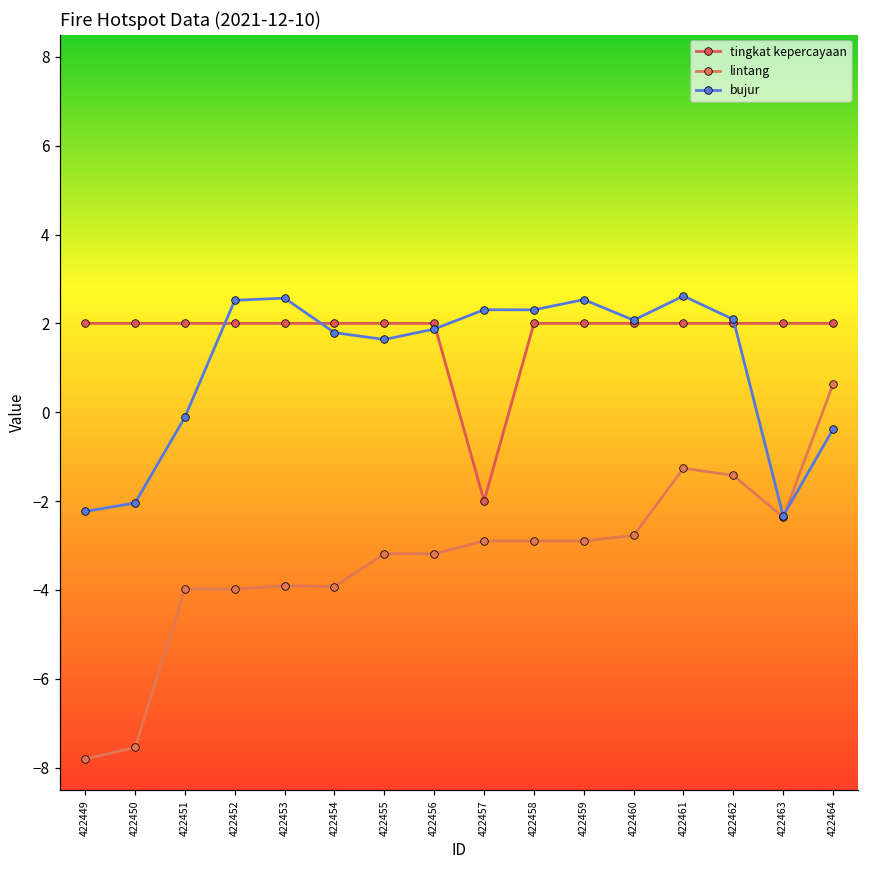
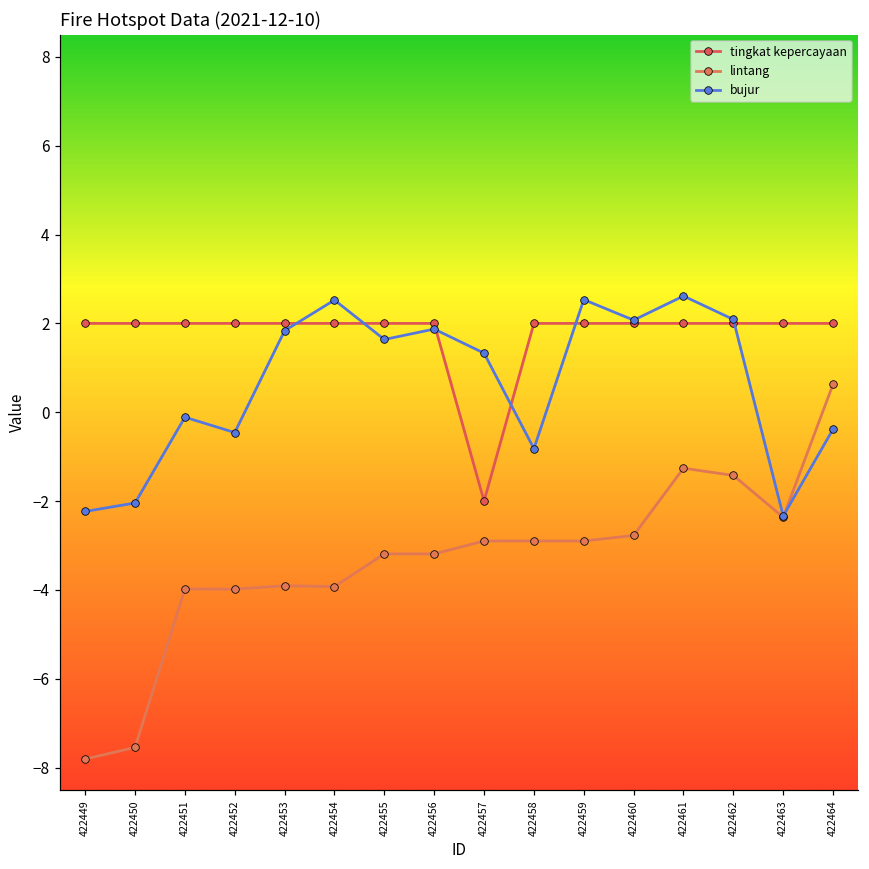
bujur, 422452: 2.5 -> -0.5
bujur, 422453: 2.6 -> 1.8
bujur, 422454: 1.8 -> 2.5
bujur, 422457: 2.3 -> 1.3
bujur, 422458: 2.3 -> -0.8
